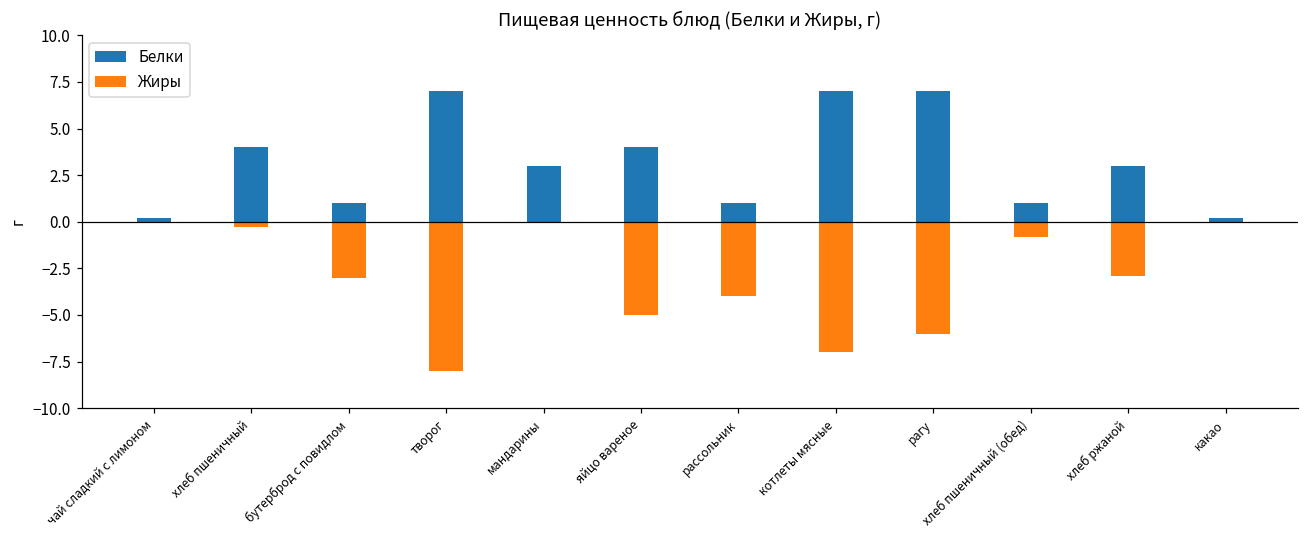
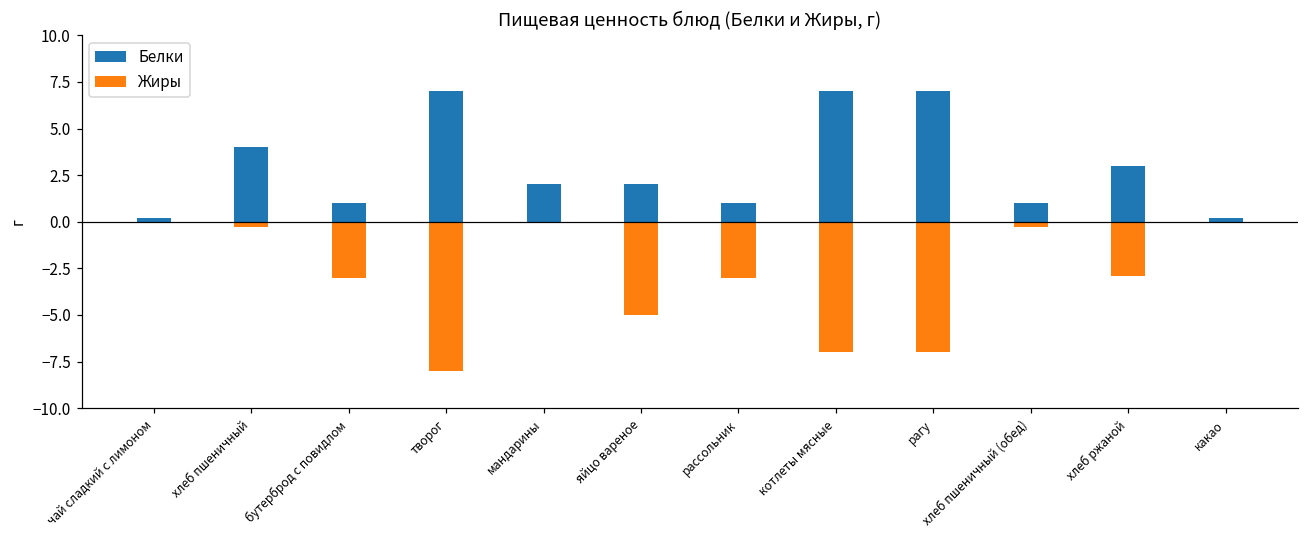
Белки, мандарины: 3 -> 2
Белки, яйцо вареное: 4 -> 2
Жиры, рассольник: -4.0 -> -3.0
Жиры, рагу: -6.0 -> -7.0
Жиры, хлеб пшеничный (обед): -0.8 -> -0.3
